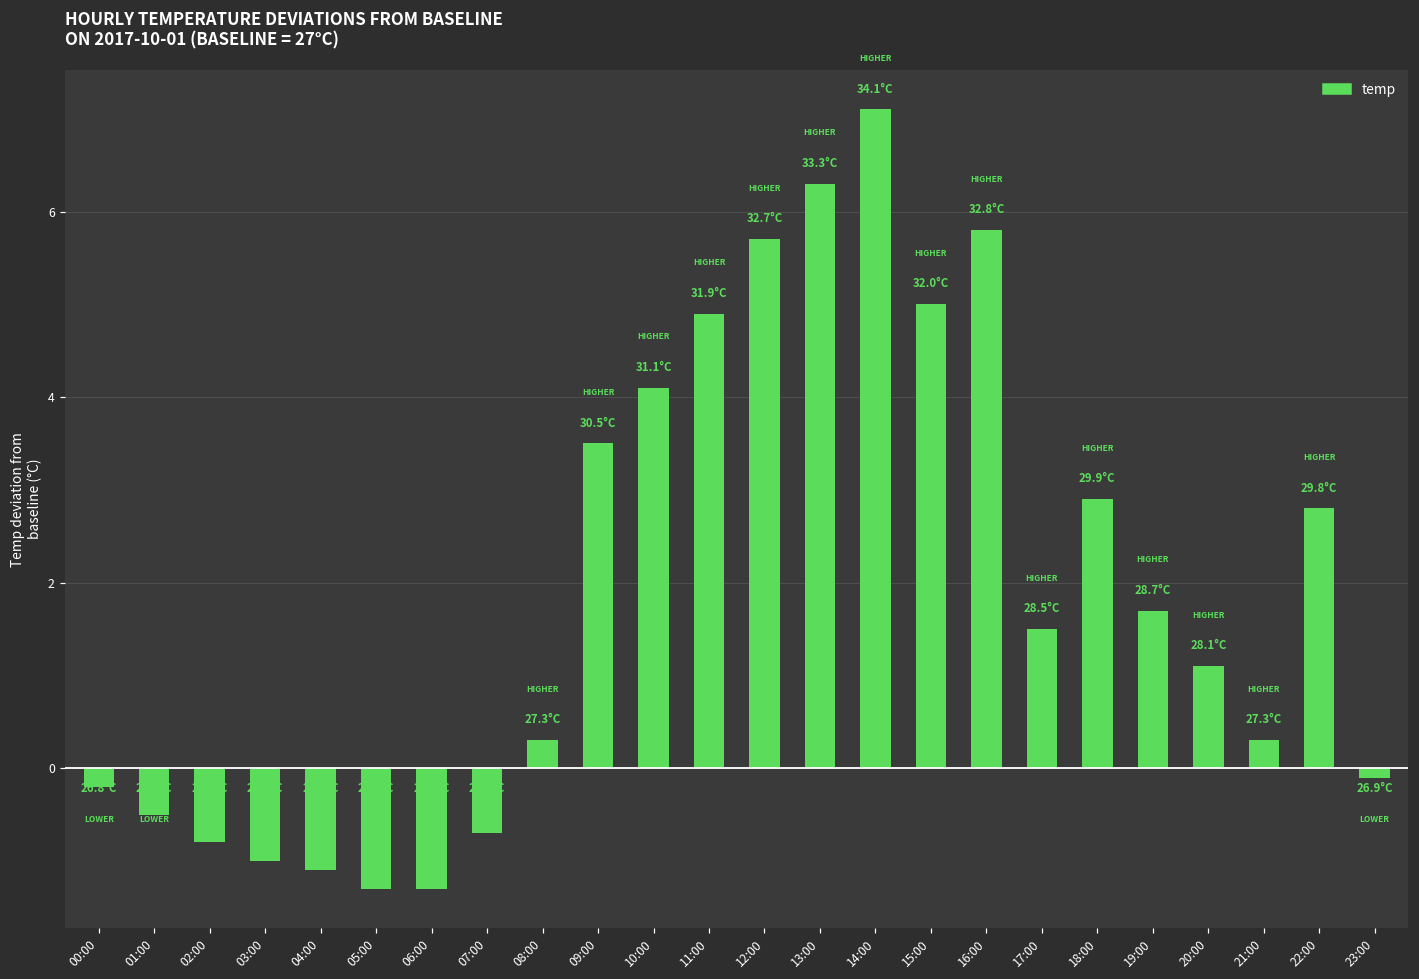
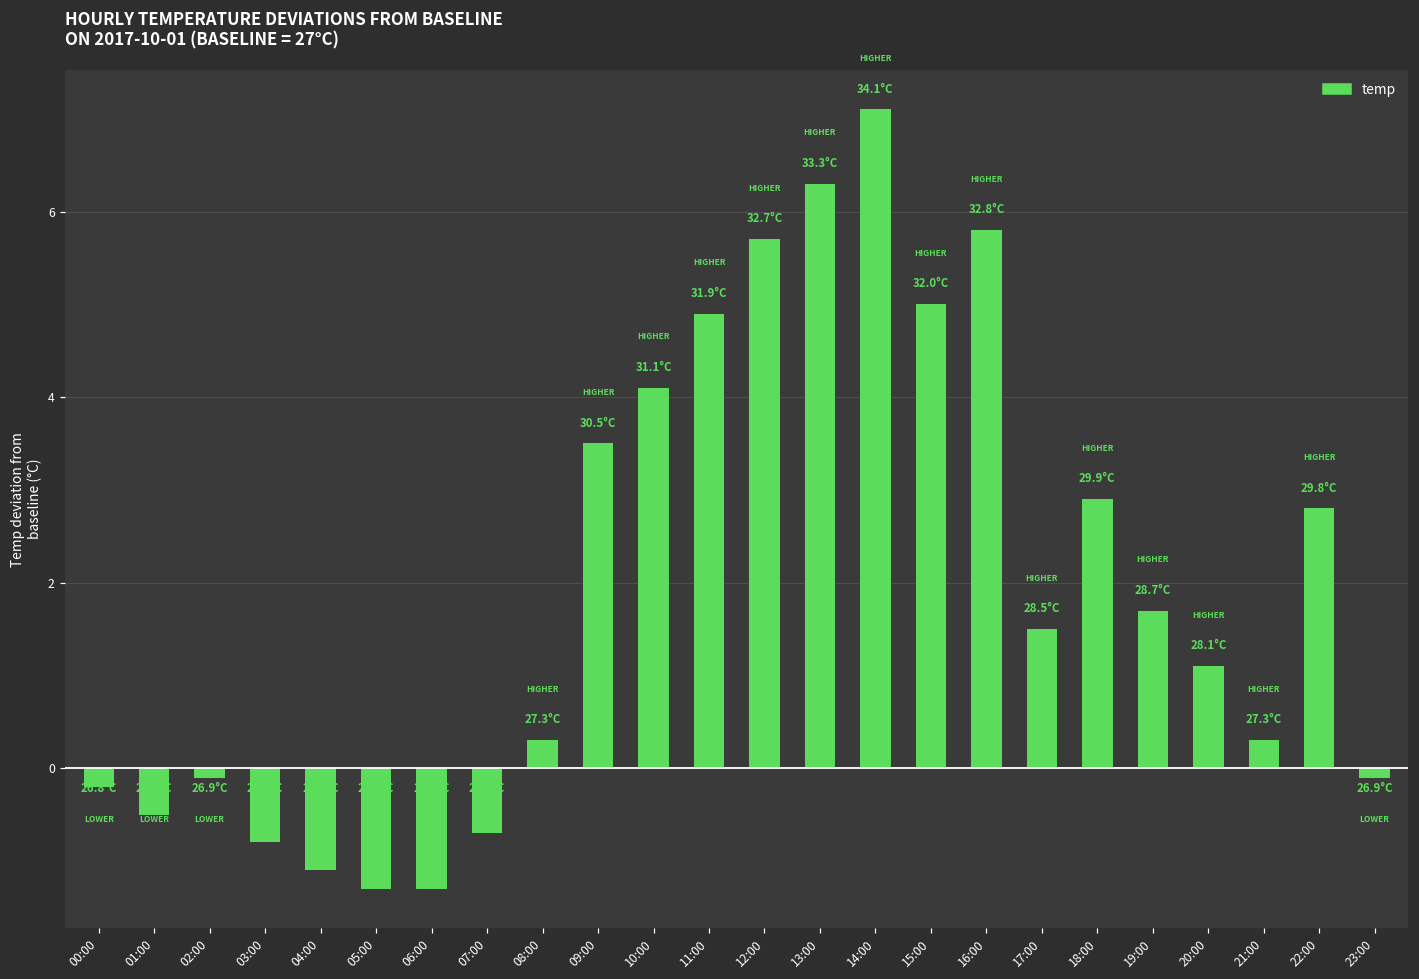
02:00: -0.8 -> -0.1
03:00: -1.0 -> -0.8
